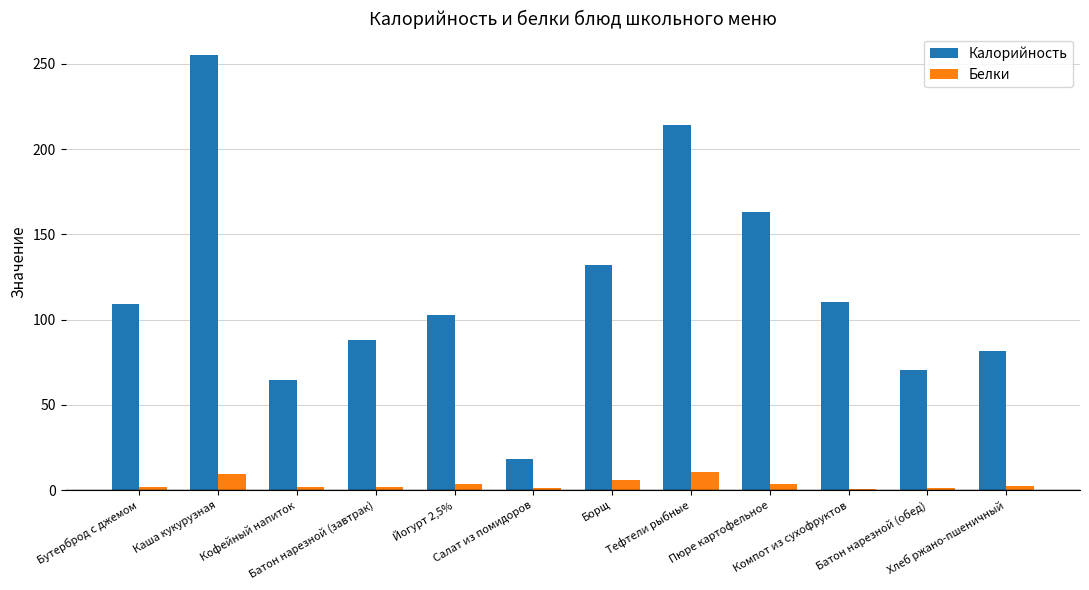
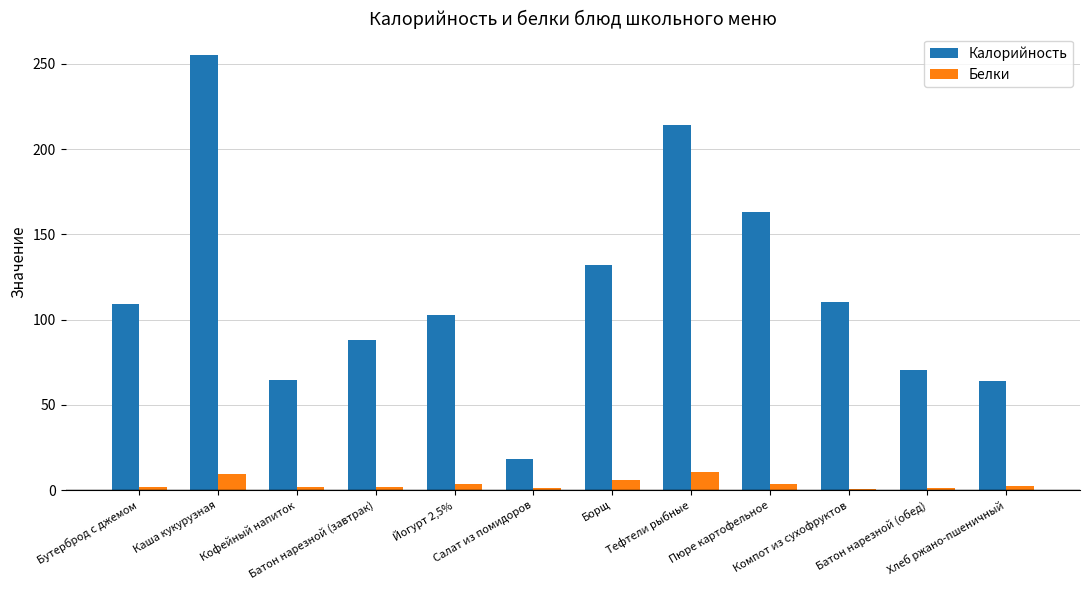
Калорийность, Хлеб ржано-пшеничный: 82 -> 64
